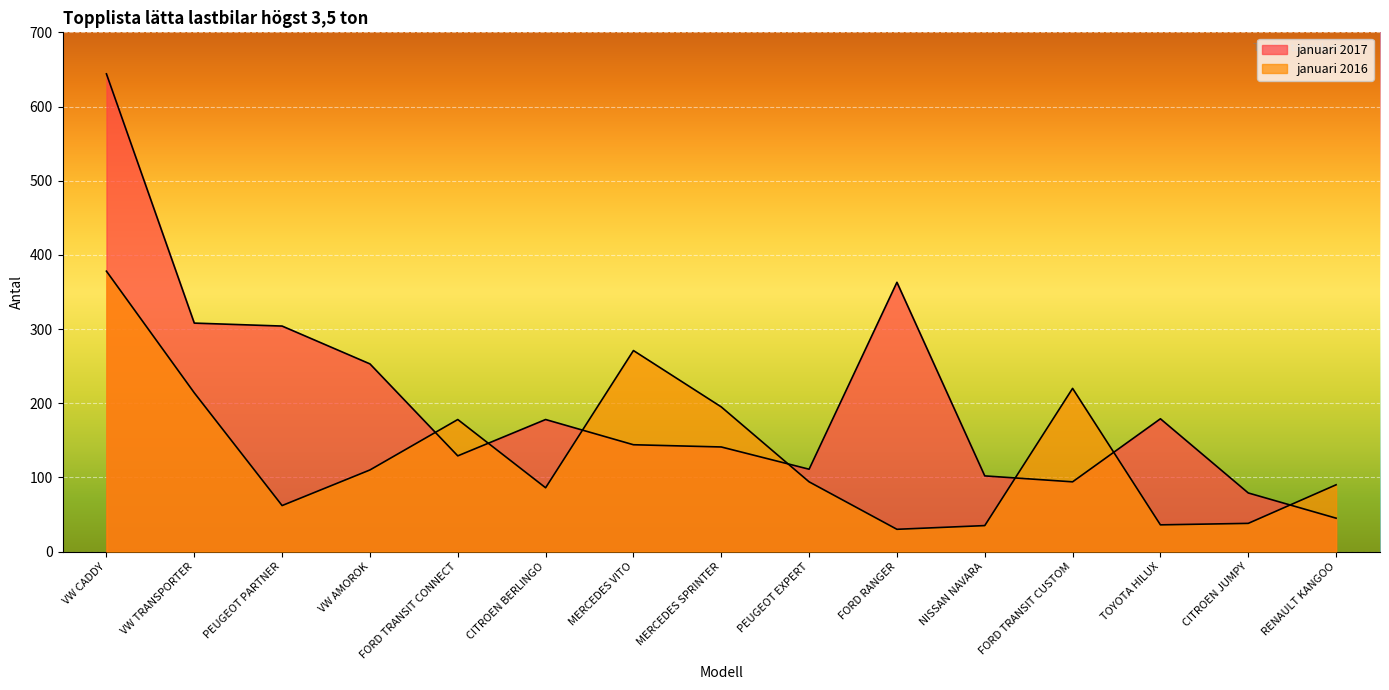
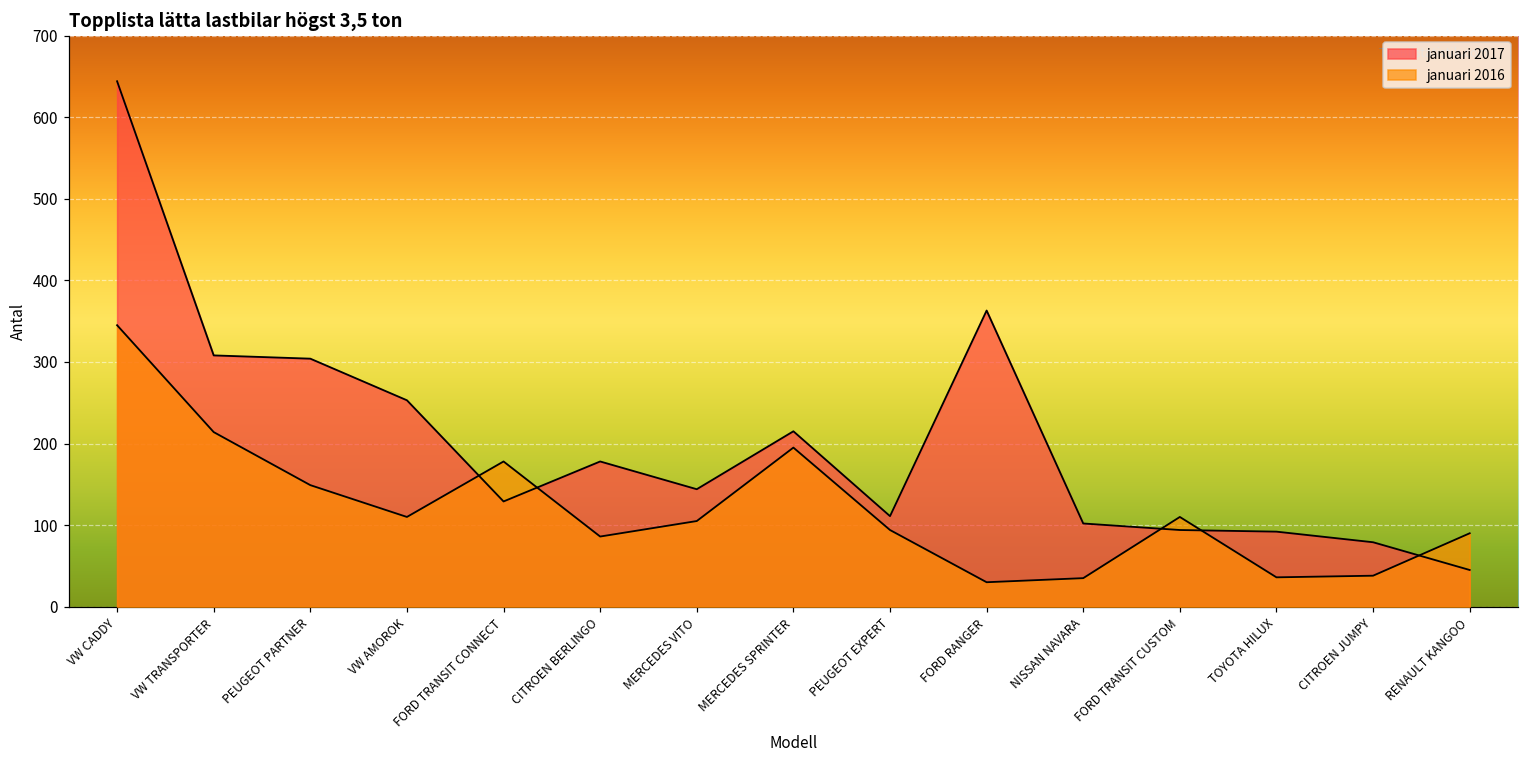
januari 2016, VW CADDY: 380 -> 350
januari 2016, PEUGEOT PARTNER: 60 -> 150
januari 2016, MERCEDES VITO: 270 -> 110
januari 2017, MERCEDES SPRINTER: 140 -> 220
januari 2016, FORD TRANSIT CUSTOM: 220 -> 110
januari 2017, TOYOTA HILUX: 180 -> 90
